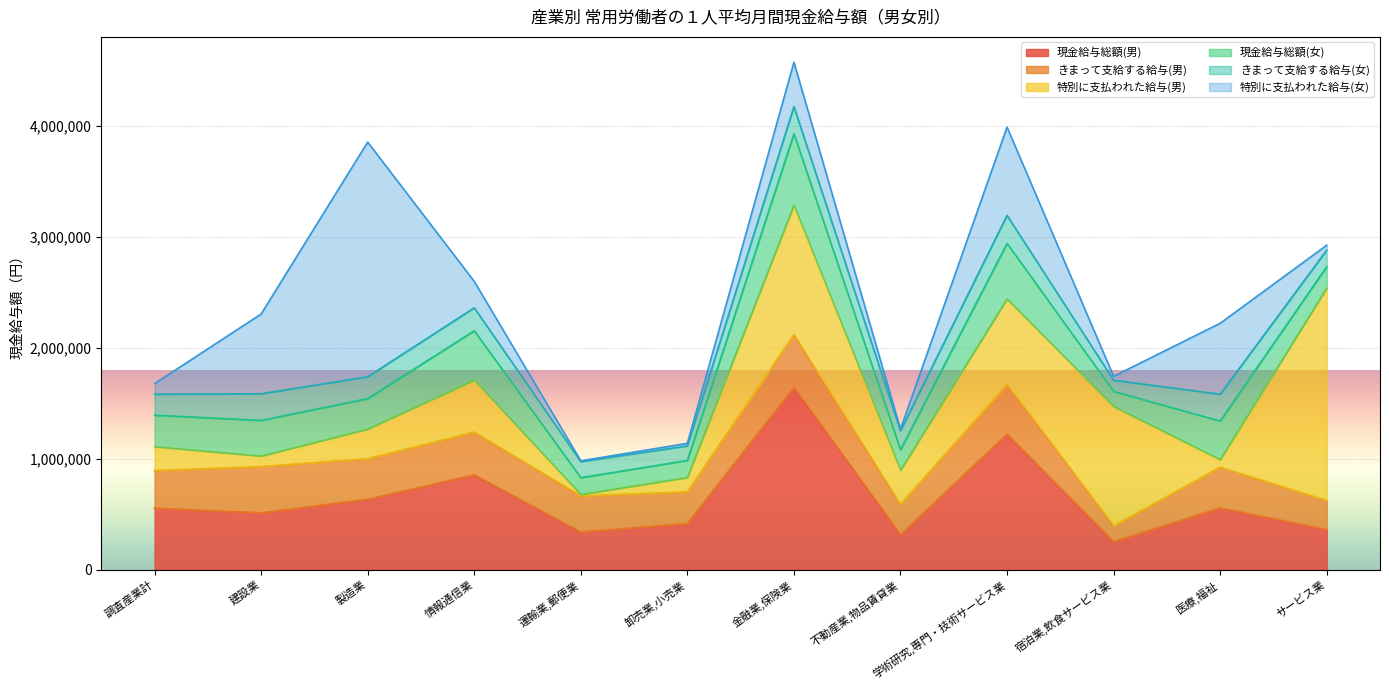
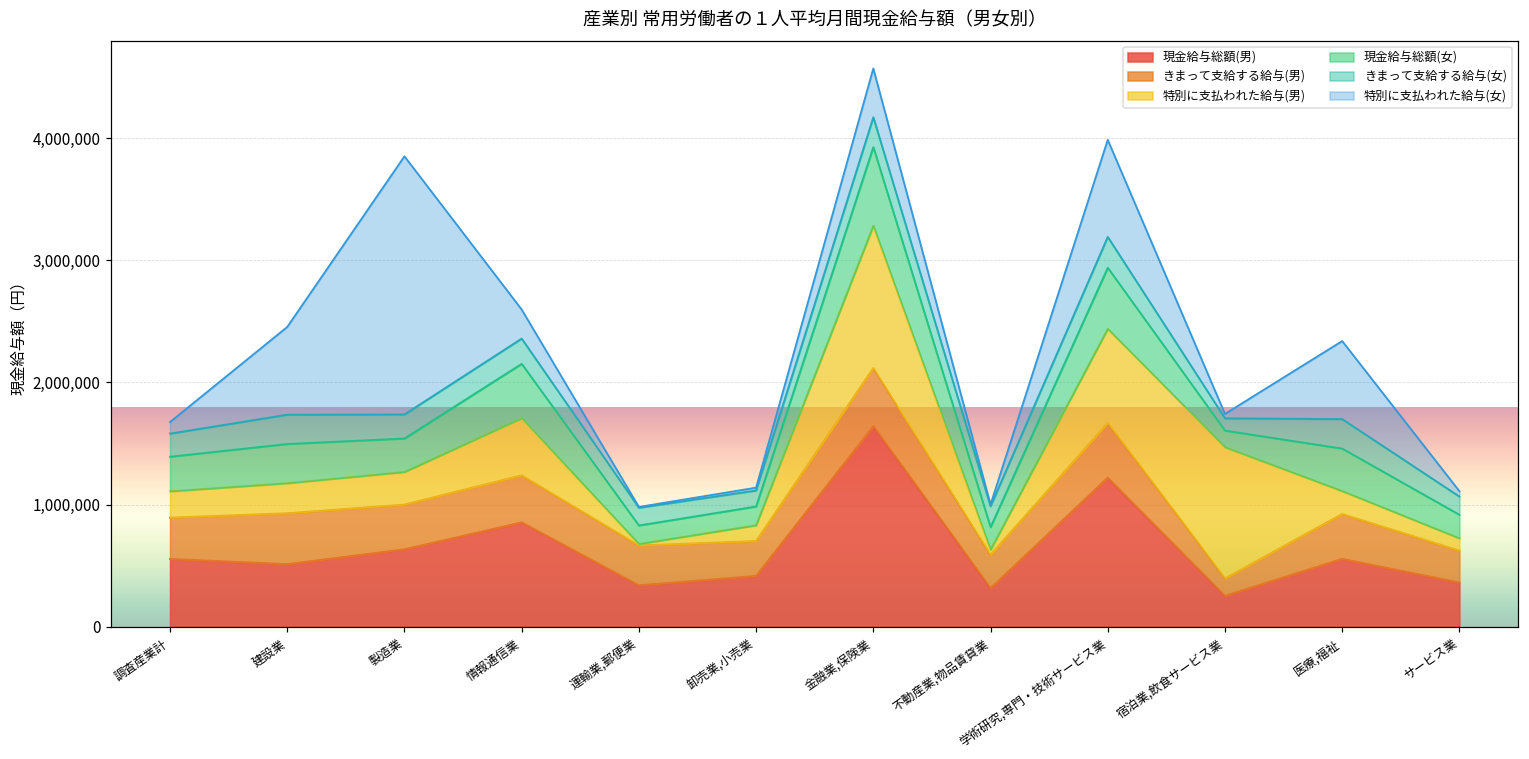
特別に支払われた給与(男), 建設業: 90,000 -> 250,000
特別に支払われた給与(男), 不動産業,物品賃貸業: 310,000 -> 40,000
特別に支払われた給与(男), 医療,福祉: 70,000 -> 190,000
特別に支払われた給与(男), サービス業: 1,910,000 -> 100,000
